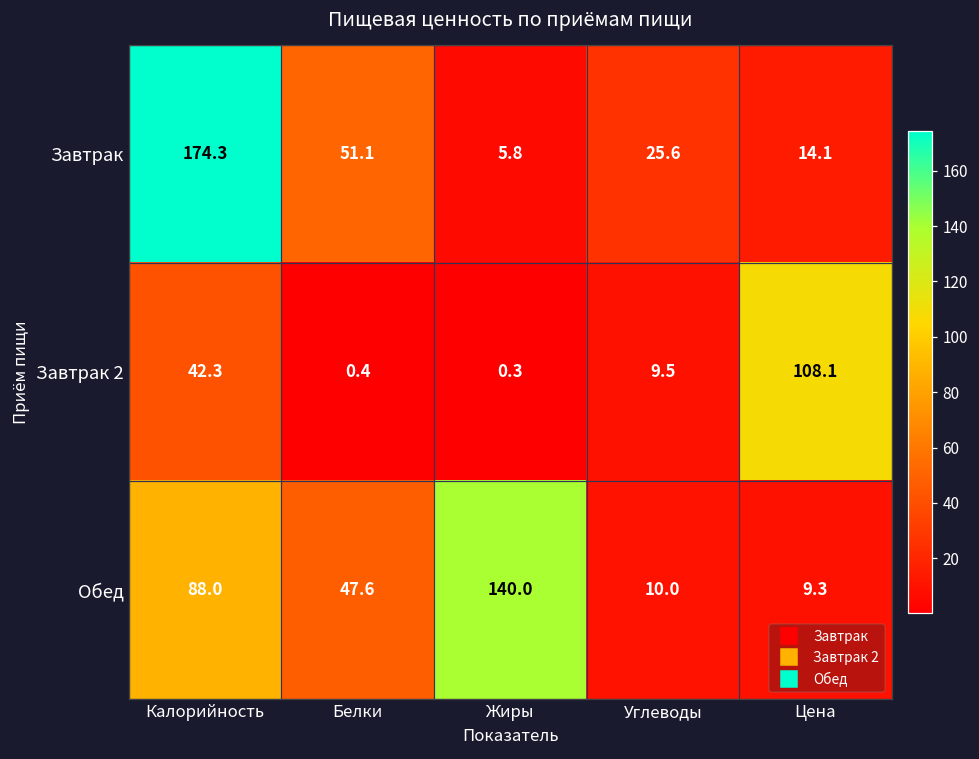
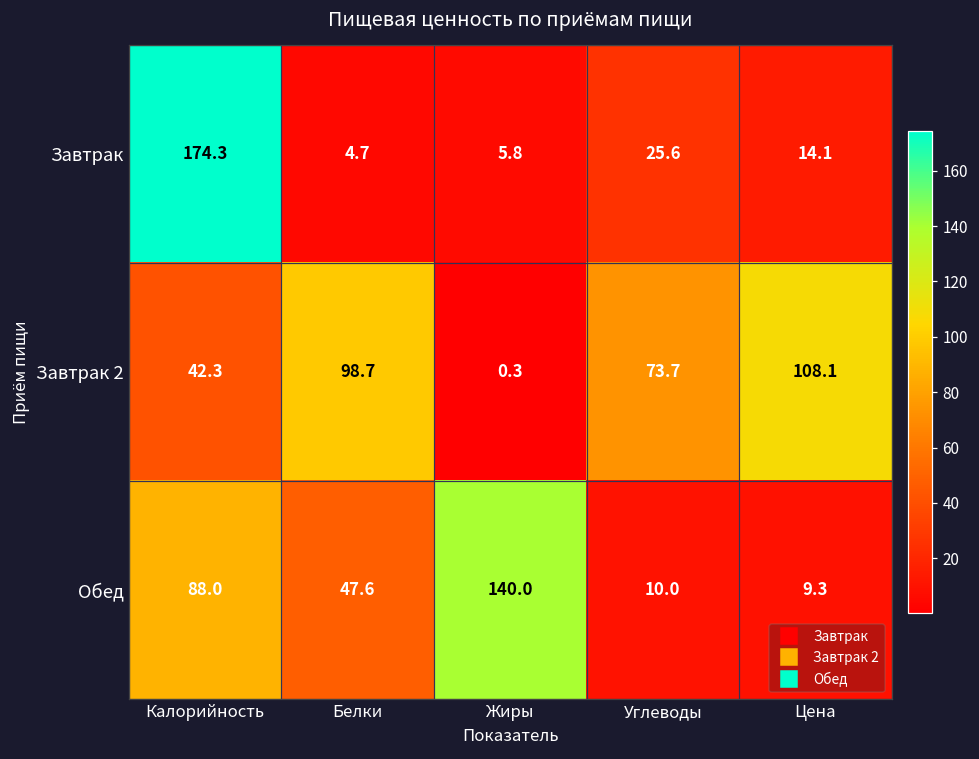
Завтрак, Белки: 51.1 -> 4.7
Завтрак 2, Белки: 0.4 -> 98.7
Завтрак 2, Углеводы: 9.5 -> 73.7
